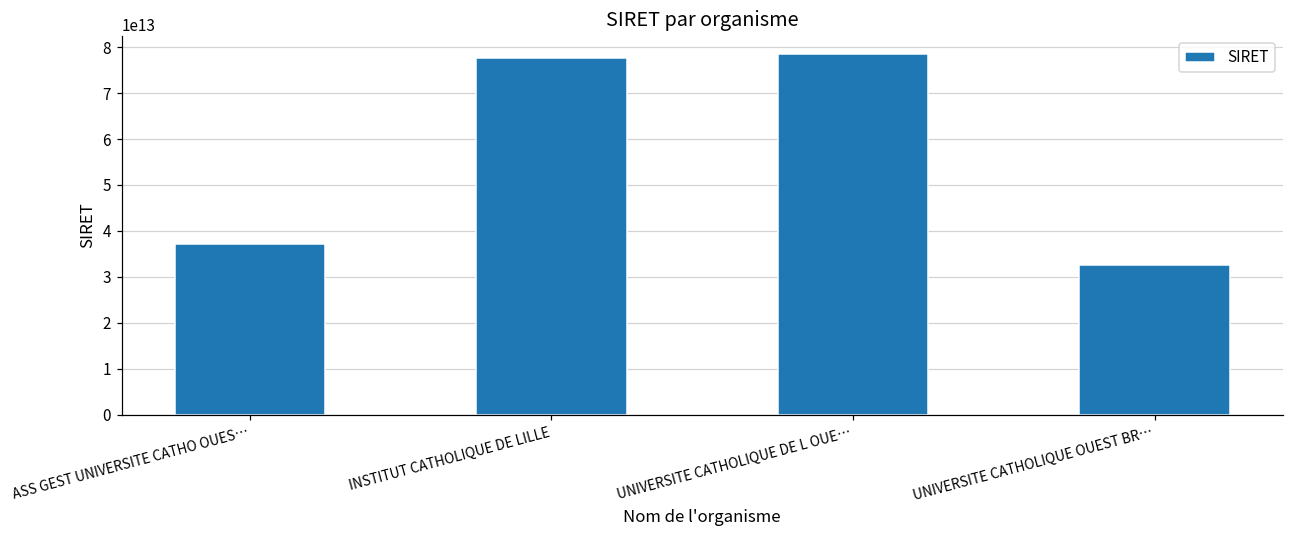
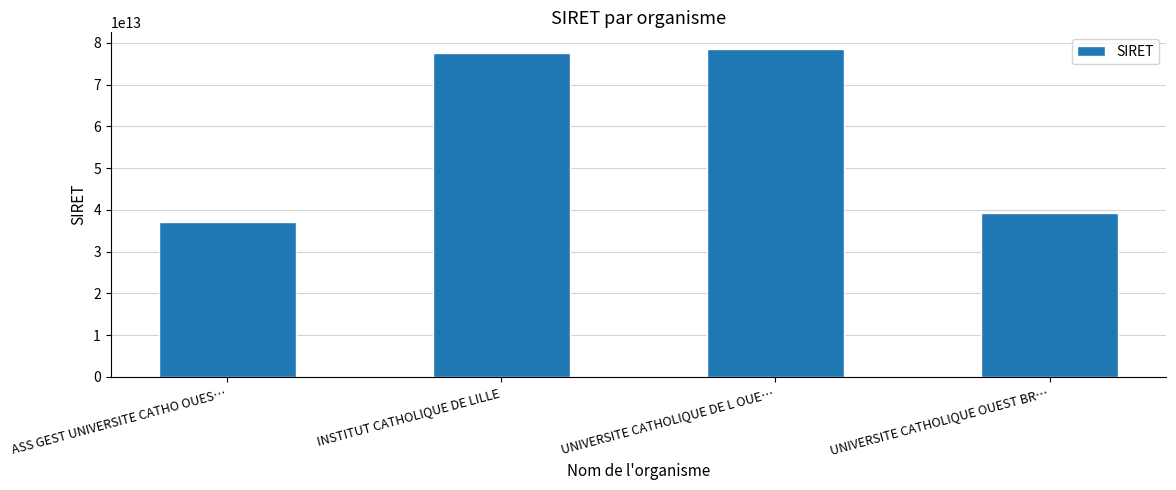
UNIVERSITE CATHOLIQUE OUEST BR…: 33000000000000 -> 39000000000000
